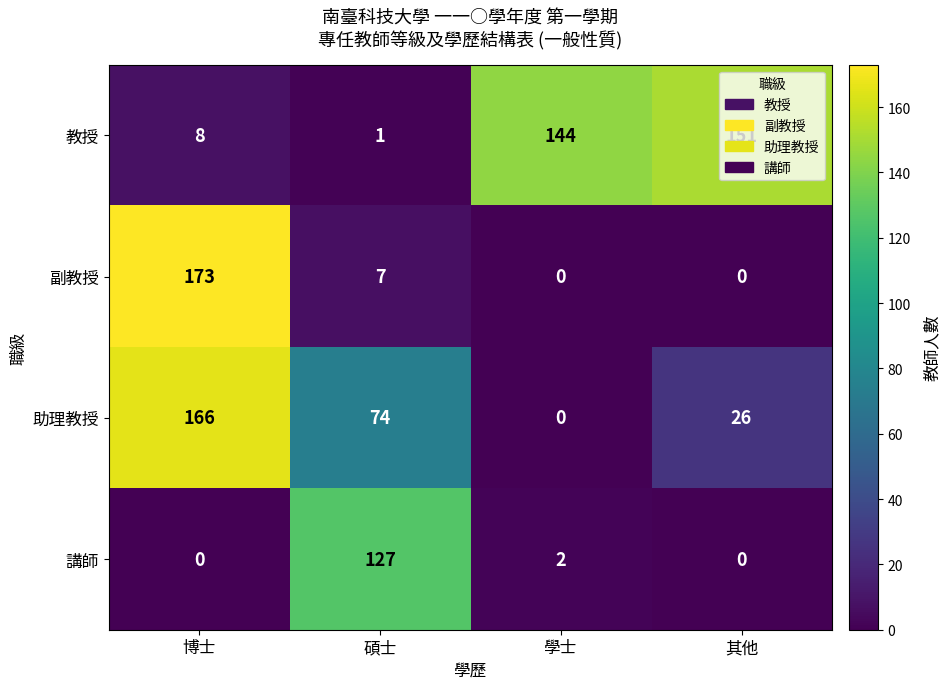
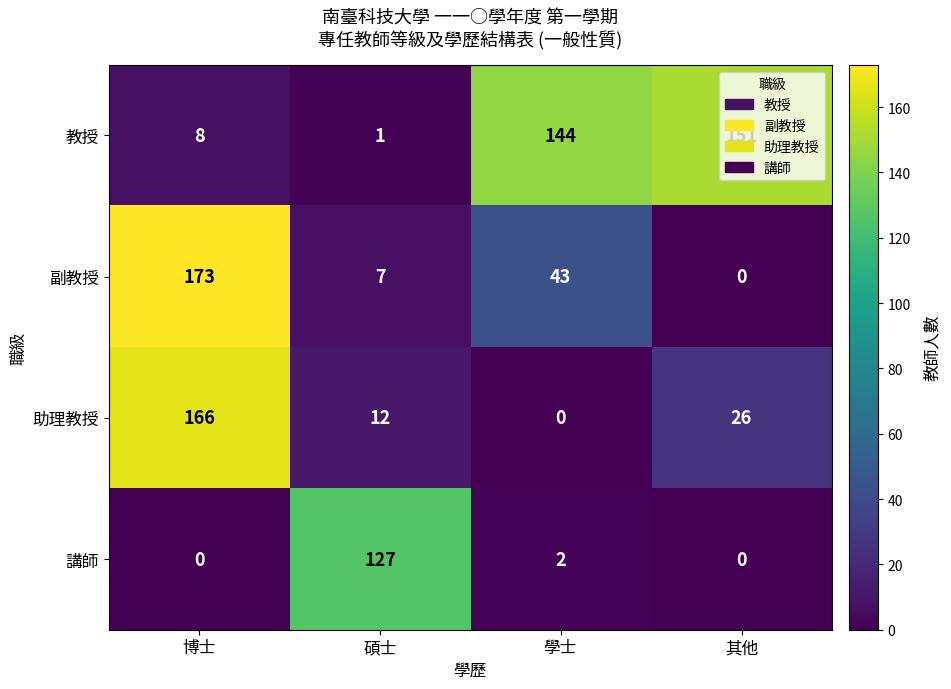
副教授, 學士: 0 -> 43
助理教授, 碩士: 74 -> 12
